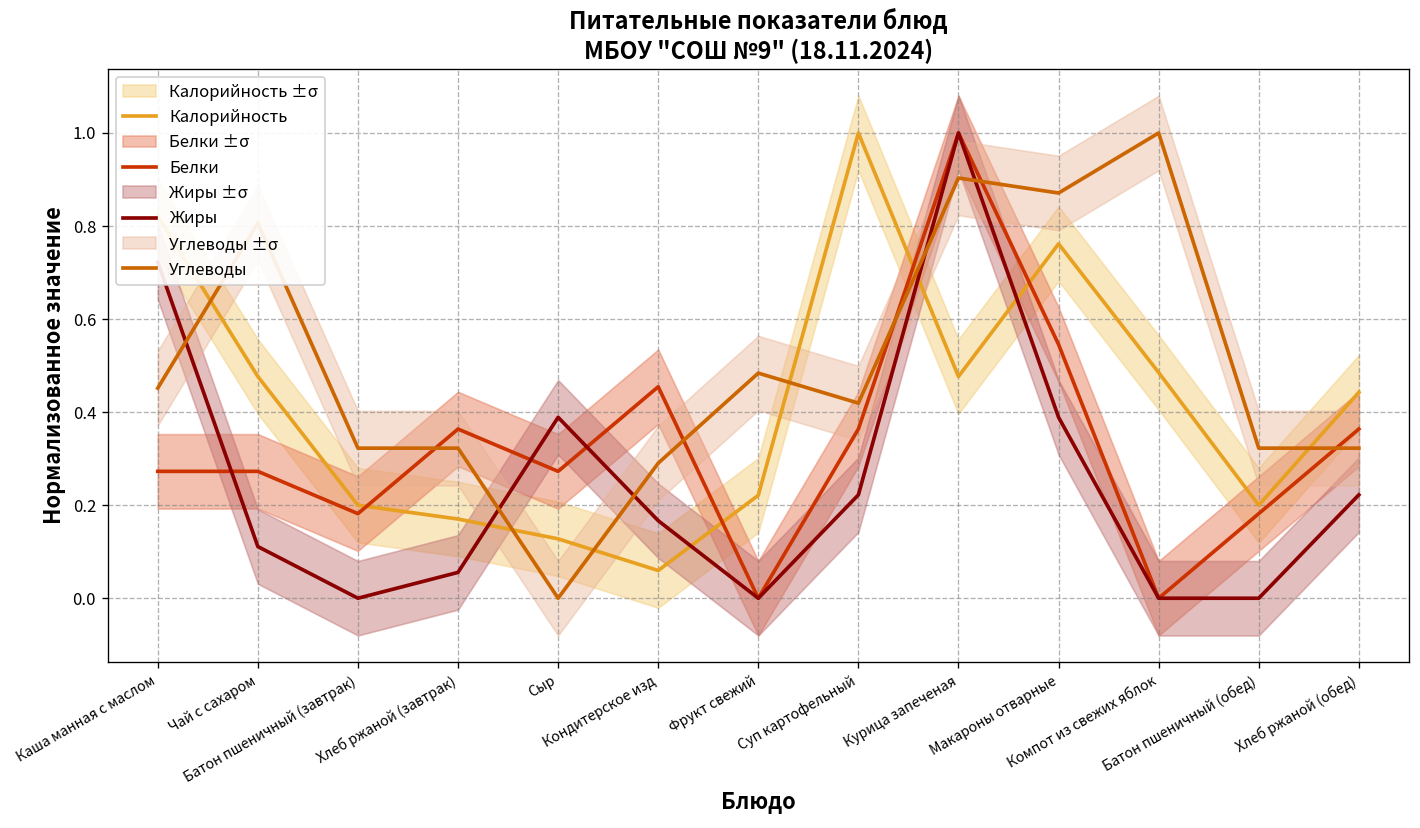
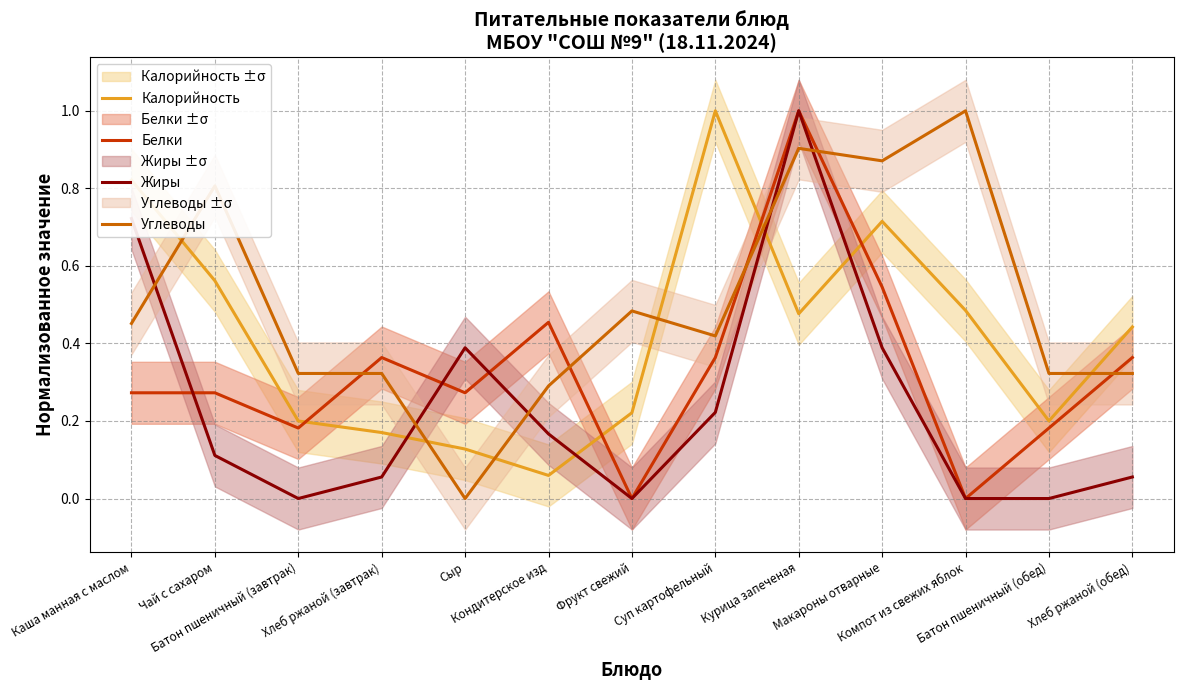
Калорийность, Чай с сахаром: 0.48 -> 0.56
Калорийность, Макароны отварные: 0.76 -> 0.71
Жиры, Хлеб ржаной (обед): 0.22 -> 0.06
